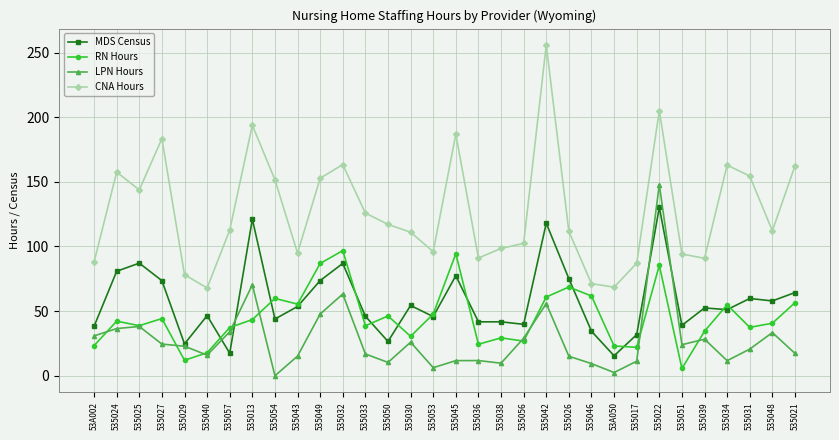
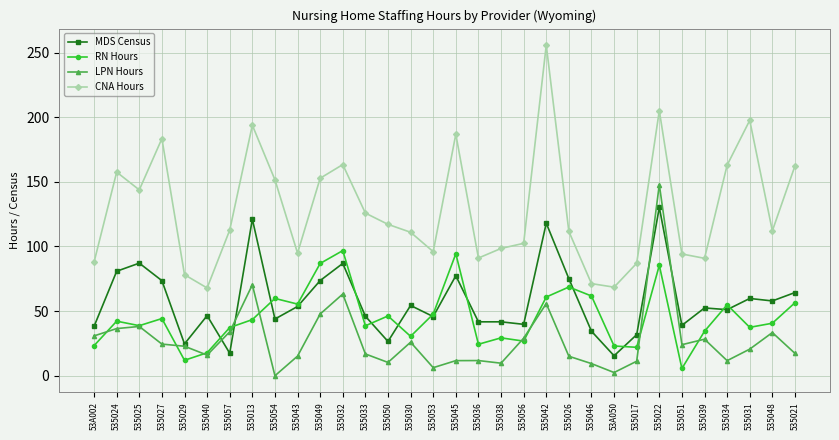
CNA Hours, 535031: 155 -> 198
